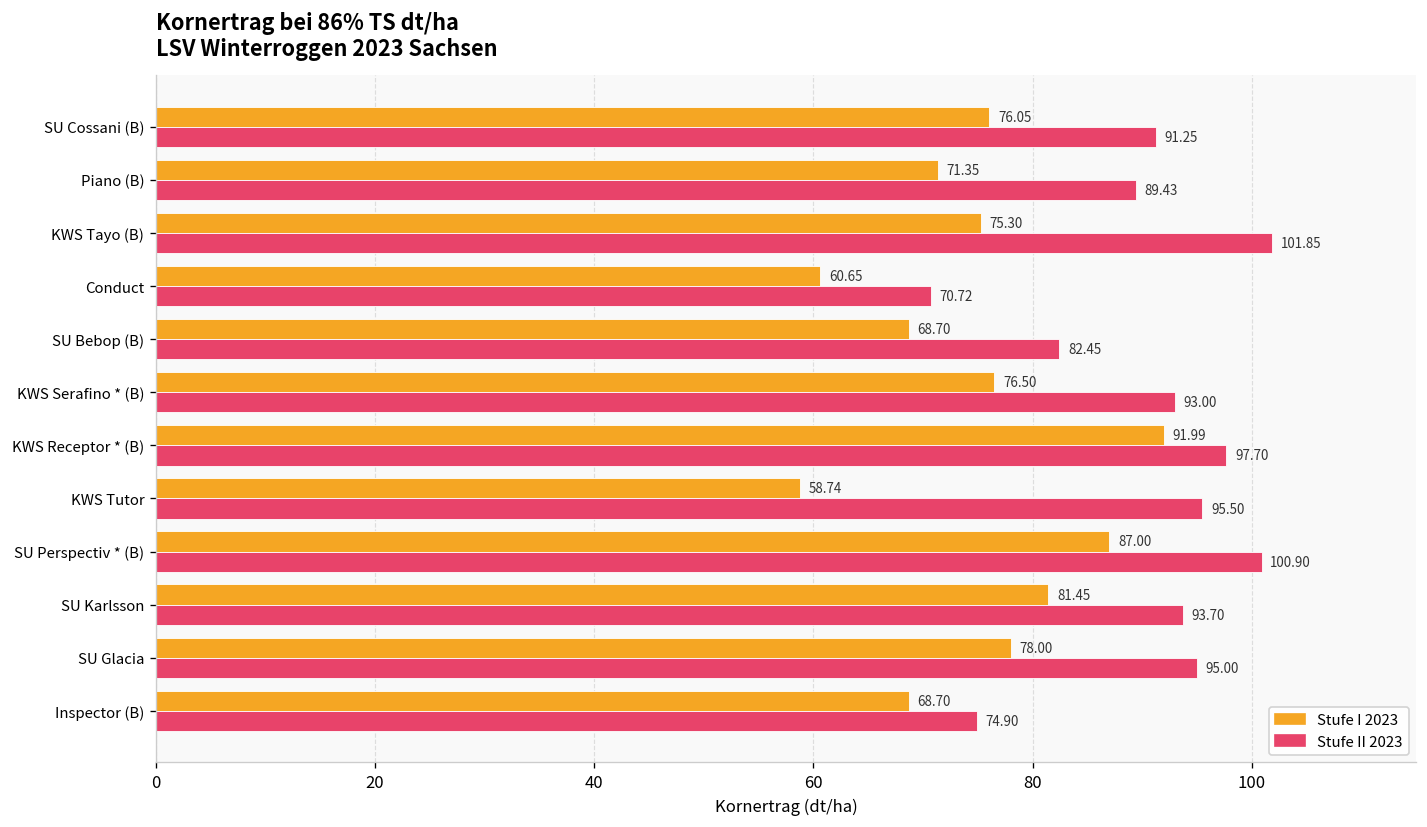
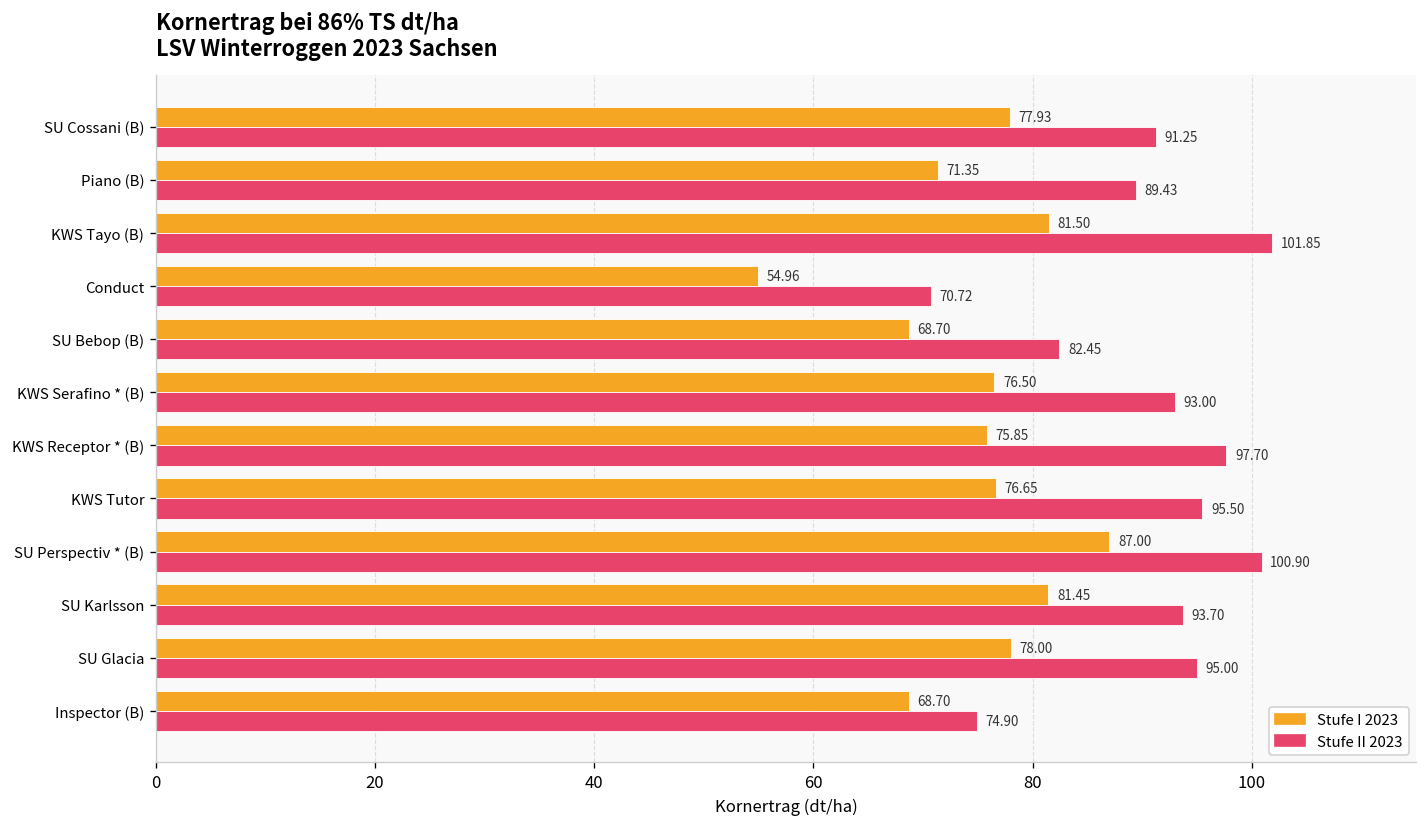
Stufe I 2023, SU Cossani (B): 76.05 -> 77.93
Stufe I 2023, KWS Tayo (B): 75.30 -> 81.50
Stufe I 2023, Conduct: 60.65 -> 54.96
Stufe I 2023, KWS Receptor * (B): 91.99 -> 75.85
Stufe I 2023, KWS Tutor: 58.74 -> 76.65
